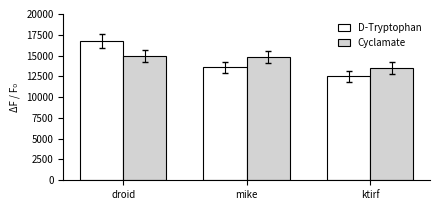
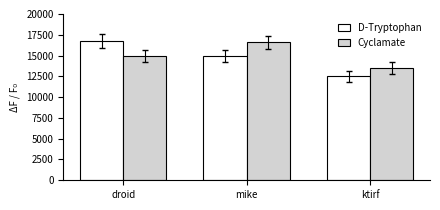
D-Tryptophan, mike: 14000 -> 15000
Cyclamate, mike: 15000 -> 17000
